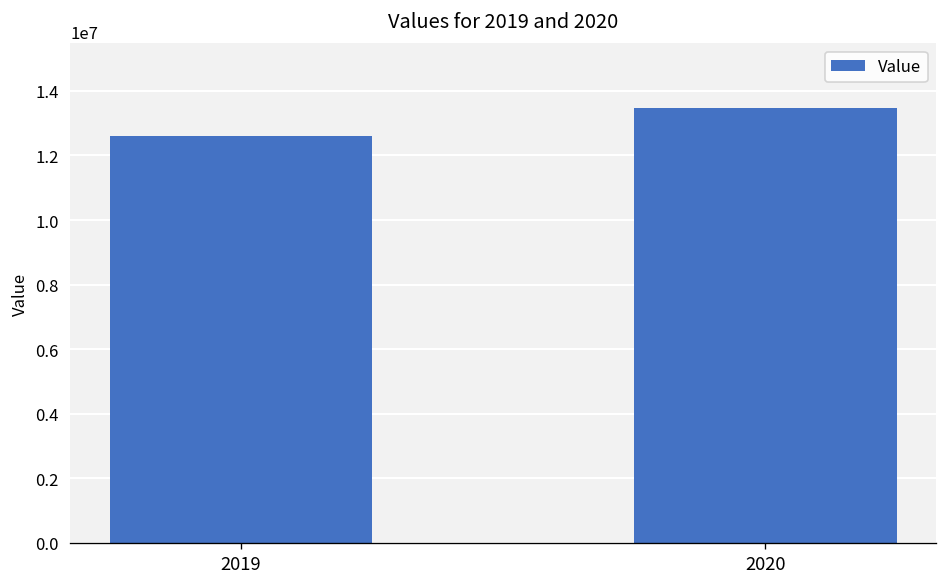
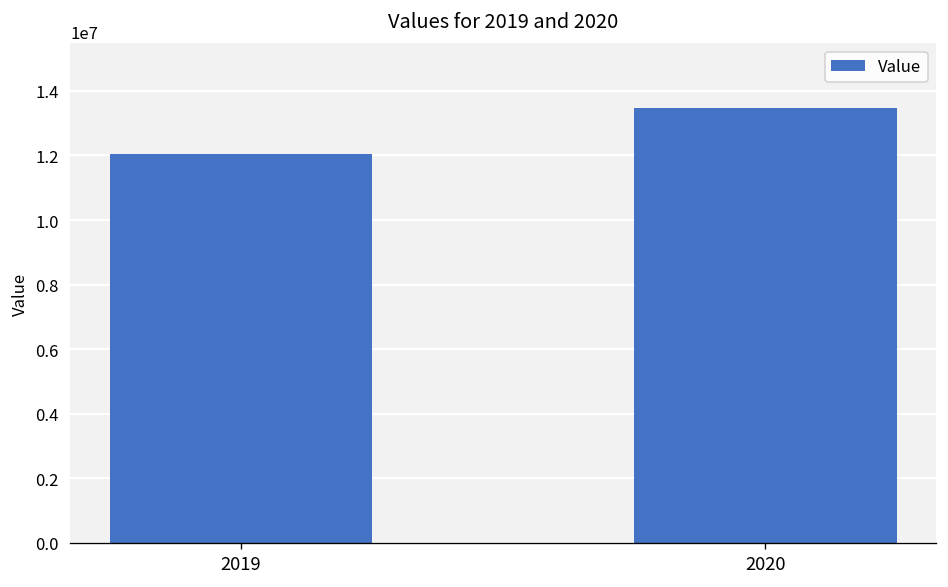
2019: 12600000 -> 12000000
